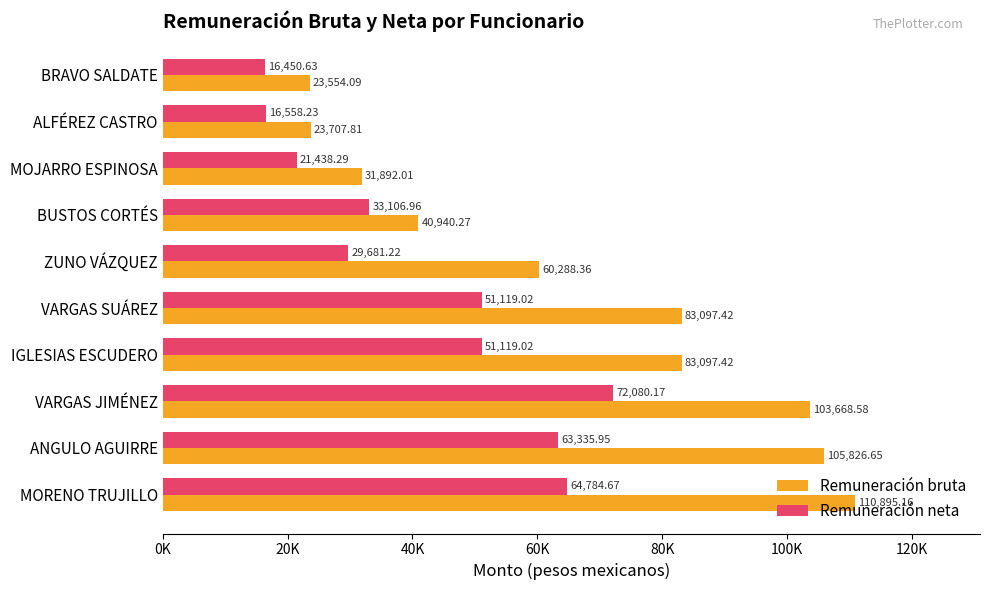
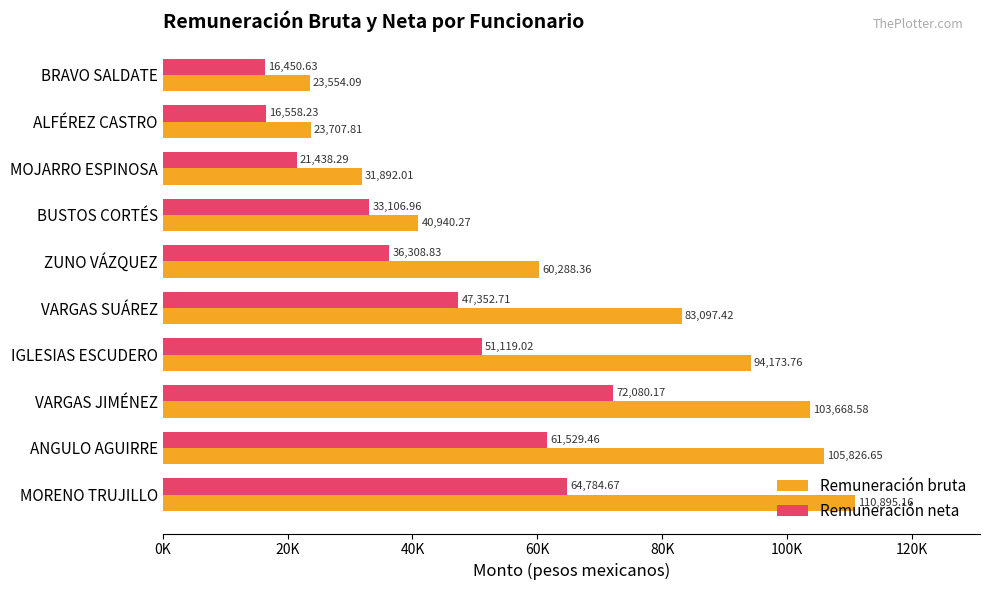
Remuneración neta, ZUNO VÁZQUEZ: 29,681.22 -> 36,308.83
Remuneración neta, VARGAS SUÁREZ: 51,119.02 -> 47,352.71
Remuneración bruta, IGLESIAS ESCUDERO: 83,097.42 -> 94,173.76
Remuneración neta, ANGULO AGUIRRE: 63,335.95 -> 61,529.46
